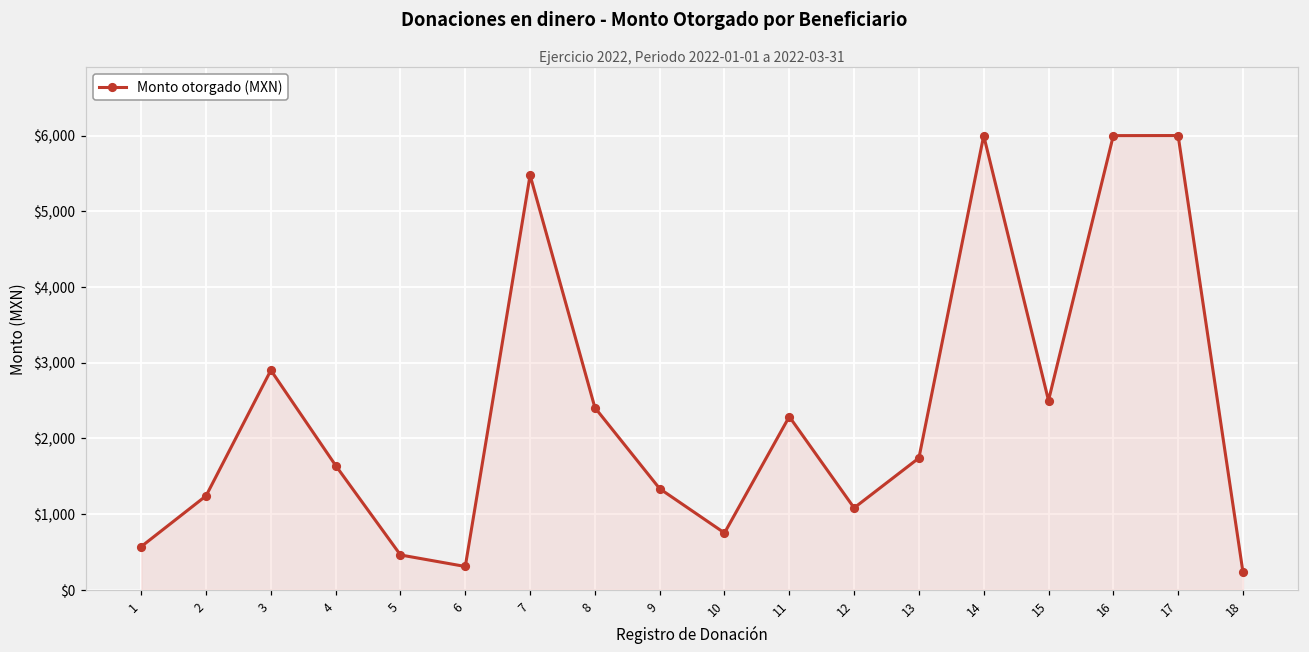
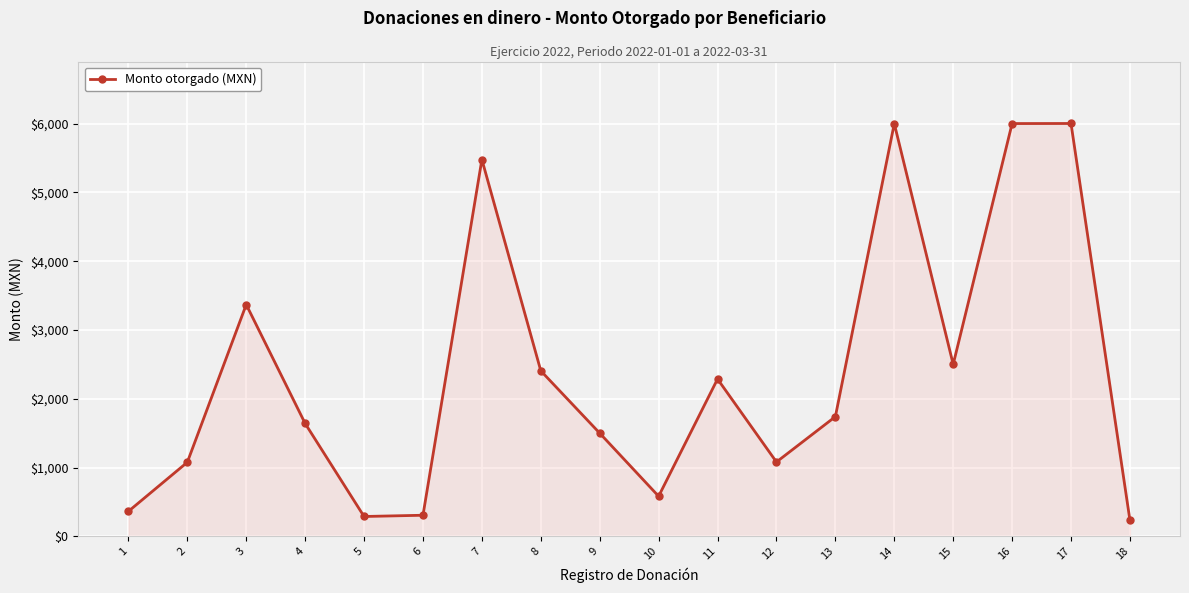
1: $600 -> $400
2: $1,200 -> $1,100
3: $2,900 -> $3,400
5: $500 -> $300
9: $1,300 -> $1,500
10: $800 -> $600
